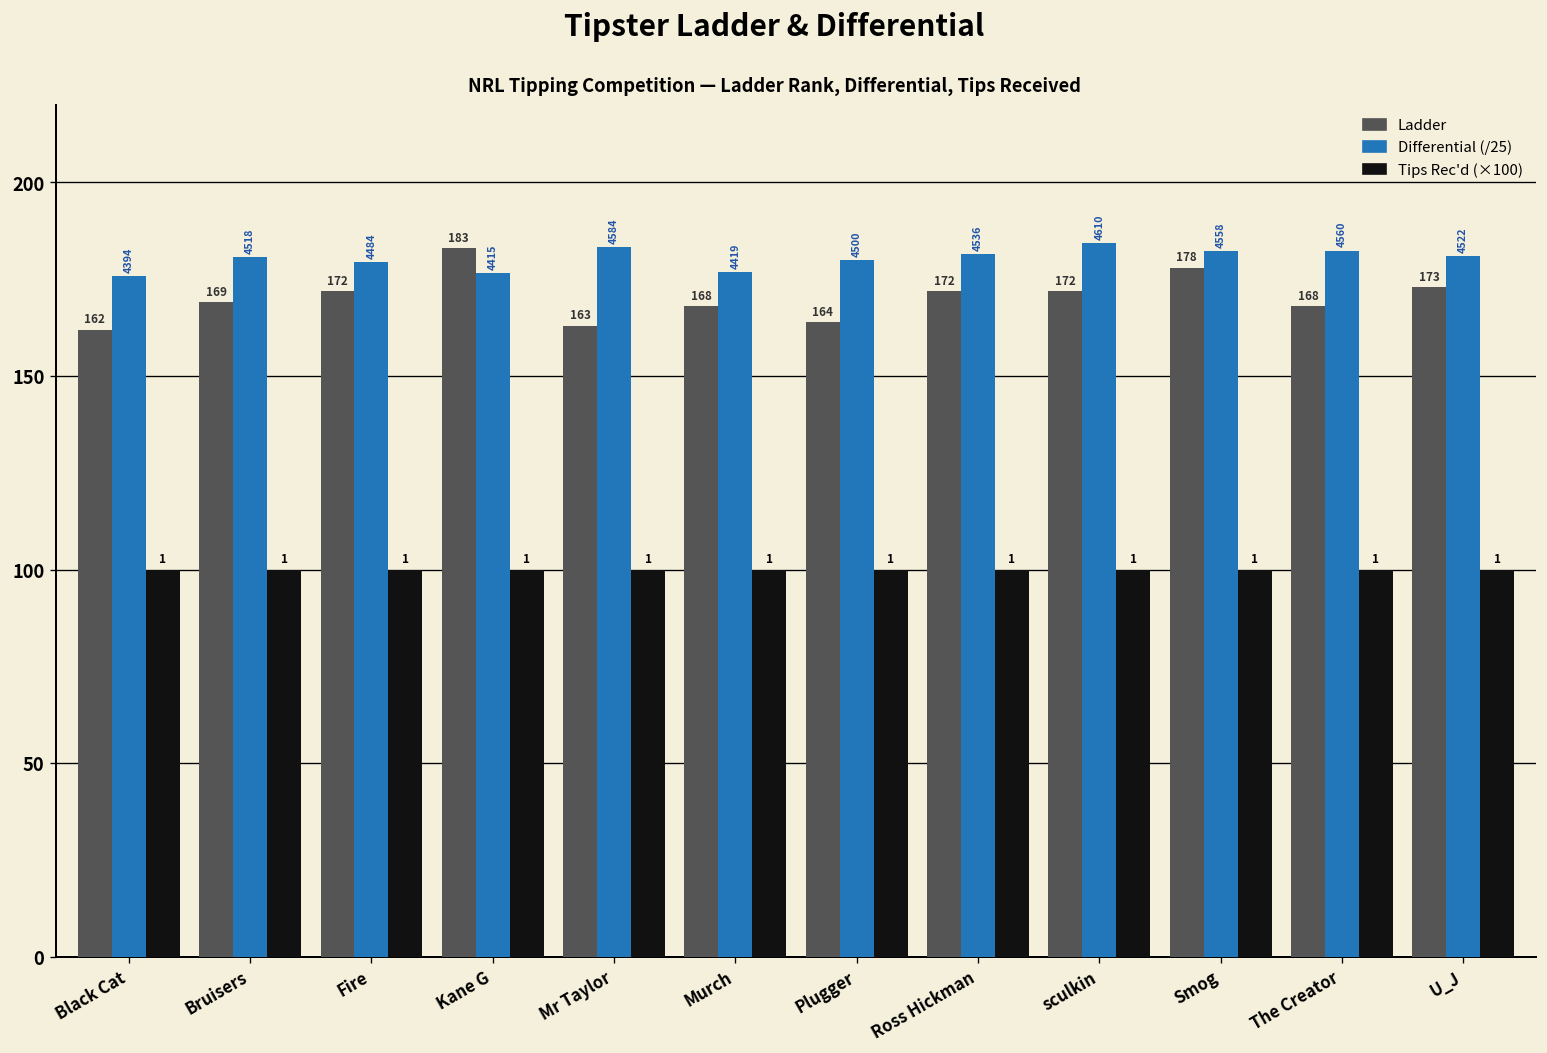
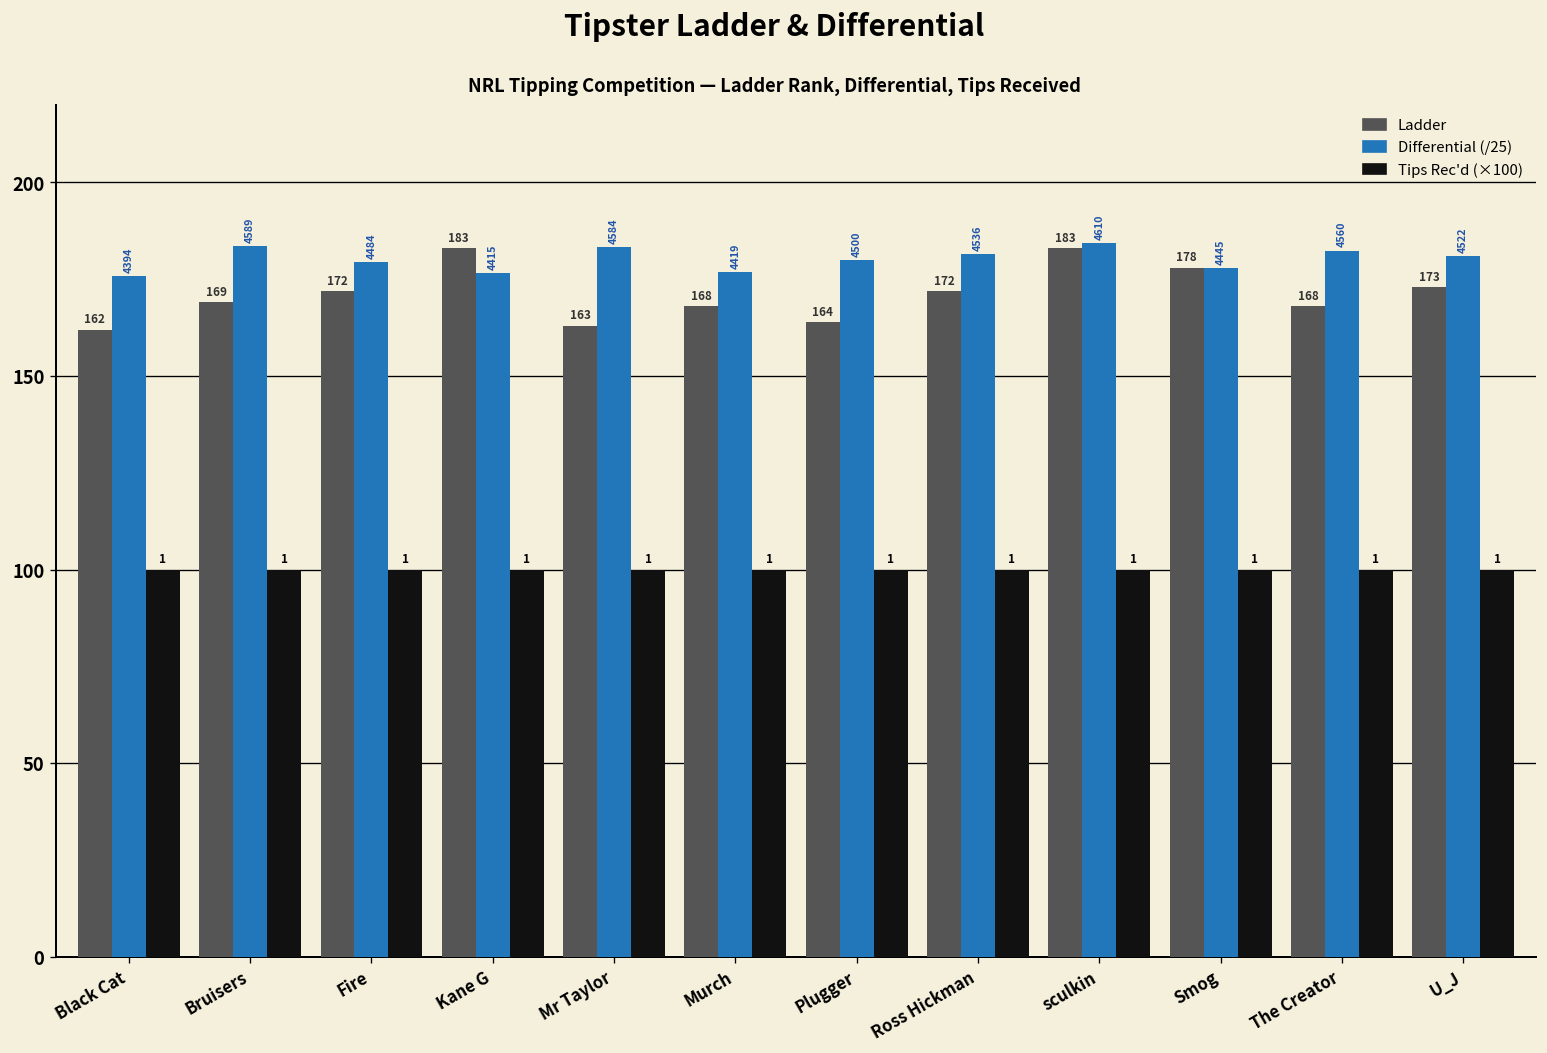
Differential (/25), Bruisers: 4518 -> 4589
Ladder, sculkin: 172 -> 183
Differential (/25), Smog: 4558 -> 4445
